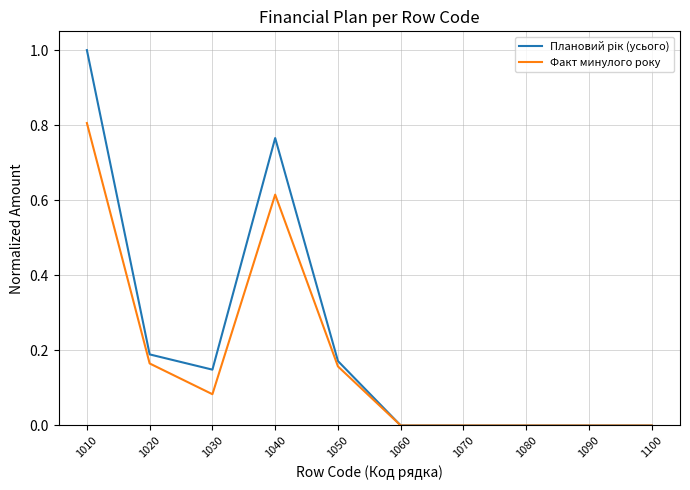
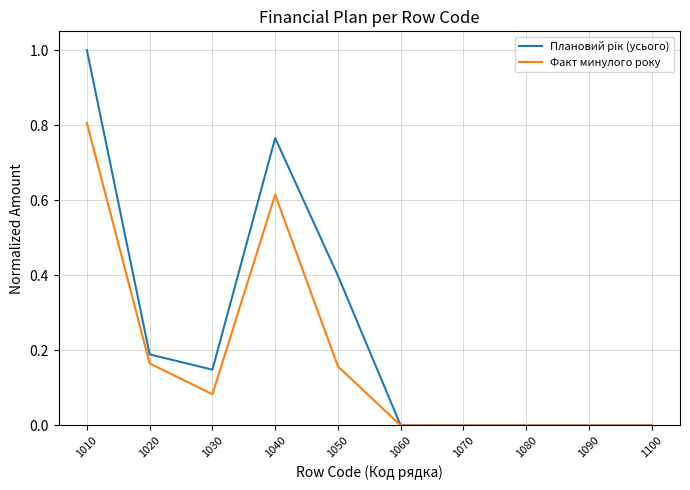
Плановий рік (усього), 1050: 0.17 -> 0.40
